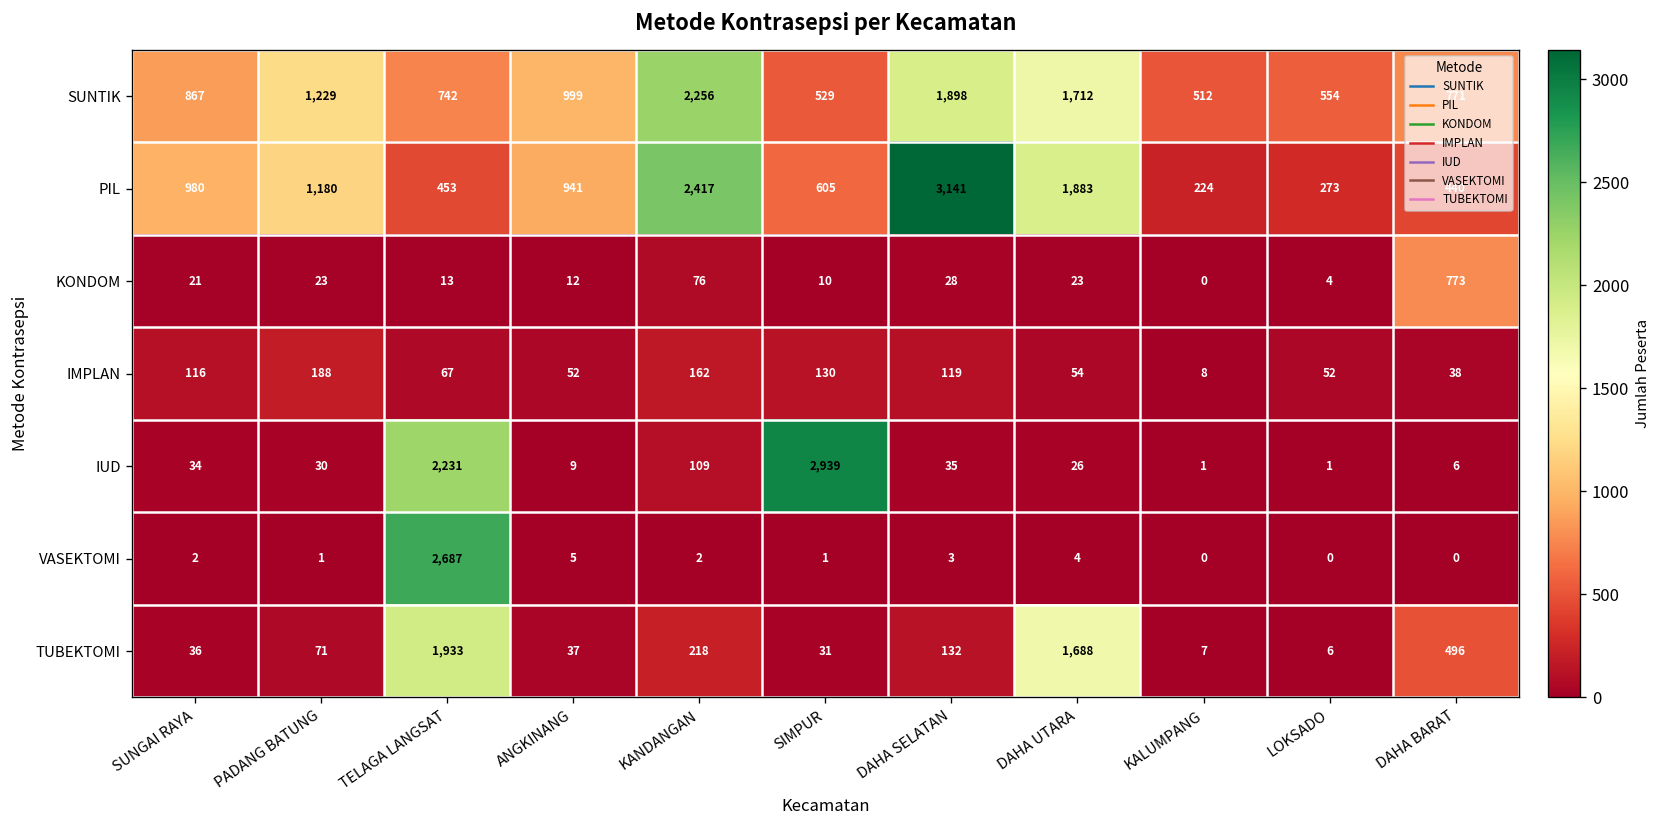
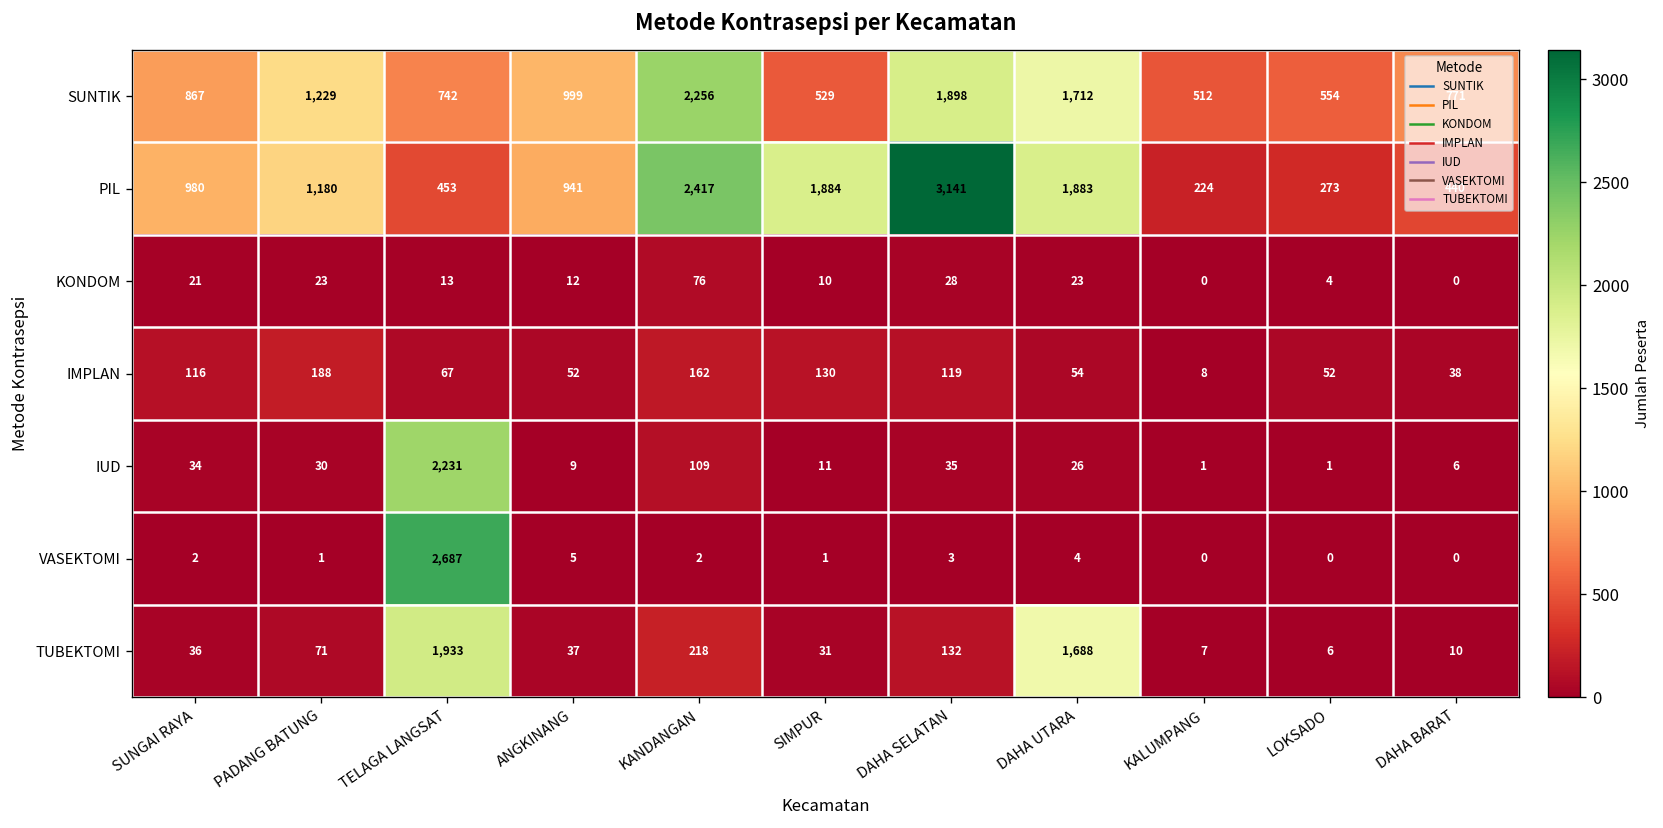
PIL, SIMPUR: 605 -> 1,884
KONDOM, DAHA BARAT: 773 -> 0
IUD, SIMPUR: 2,939 -> 11
TUBEKTOMI, DAHA BARAT: 496 -> 10
